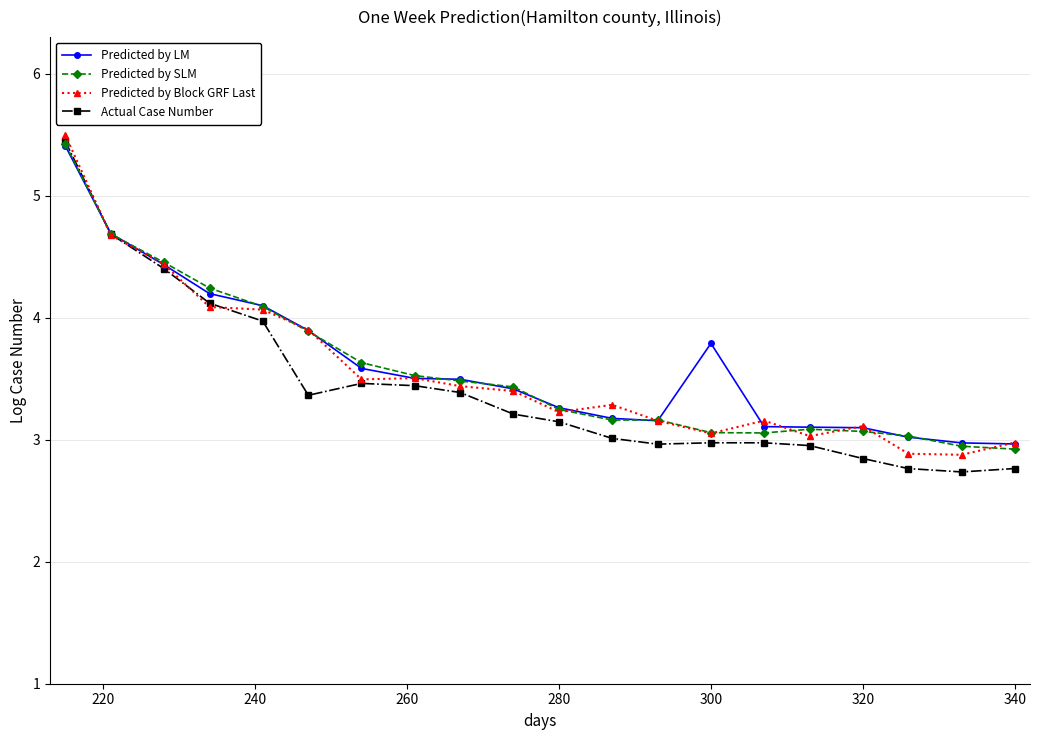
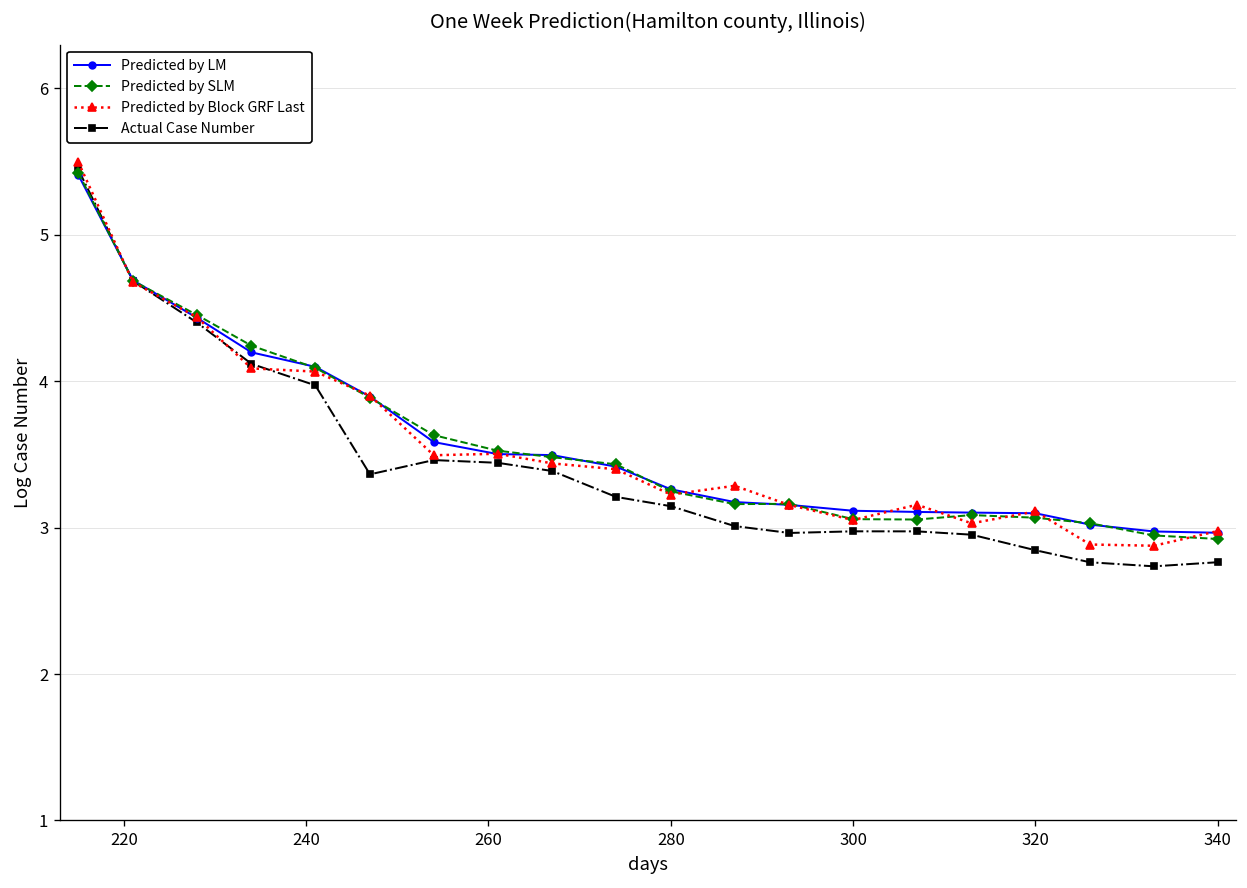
Predicted by LM, 300: 3.79 -> 3.12
